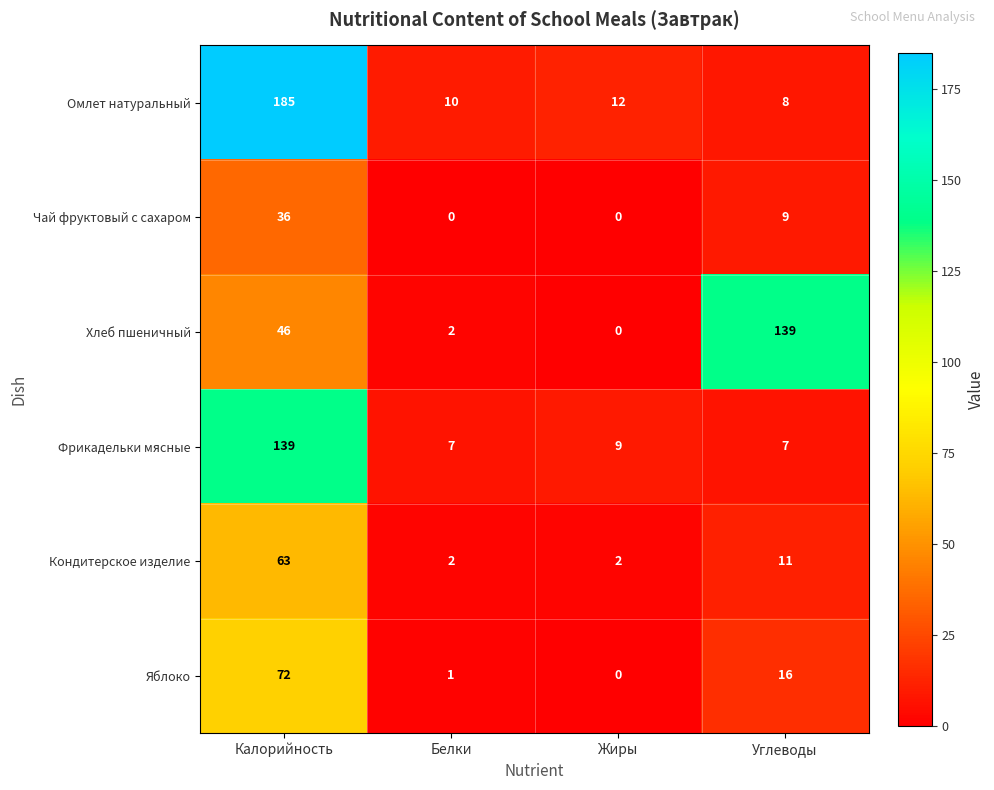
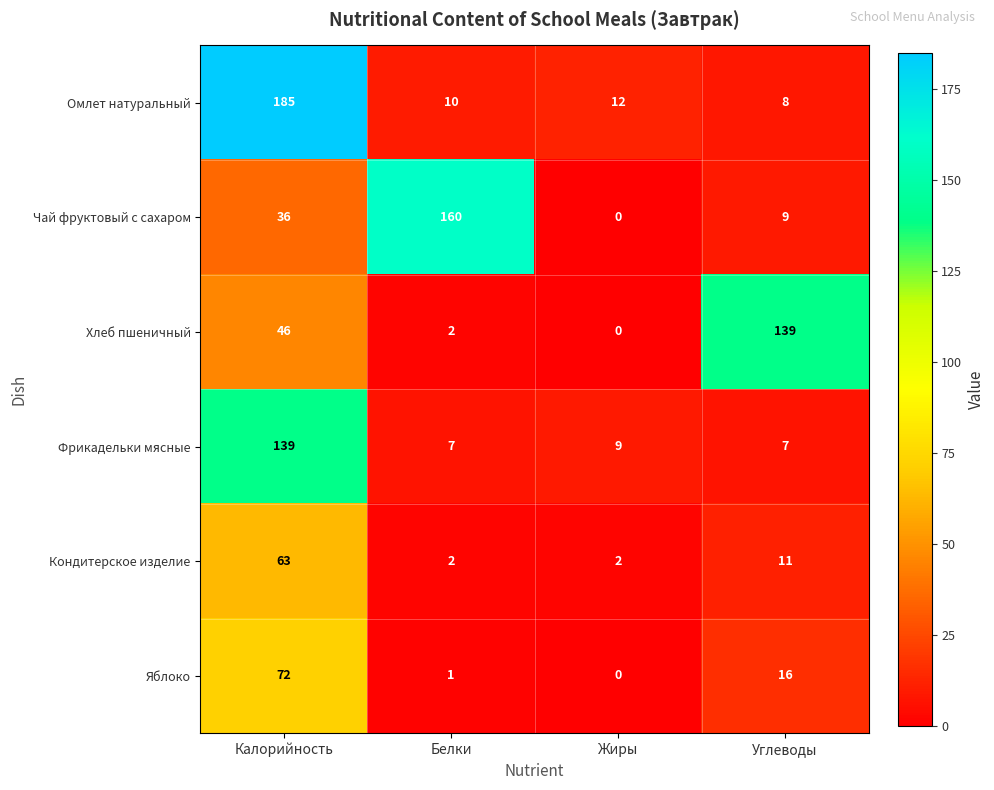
Чай фруктовый с сахаром, Белки: 0 -> 160
